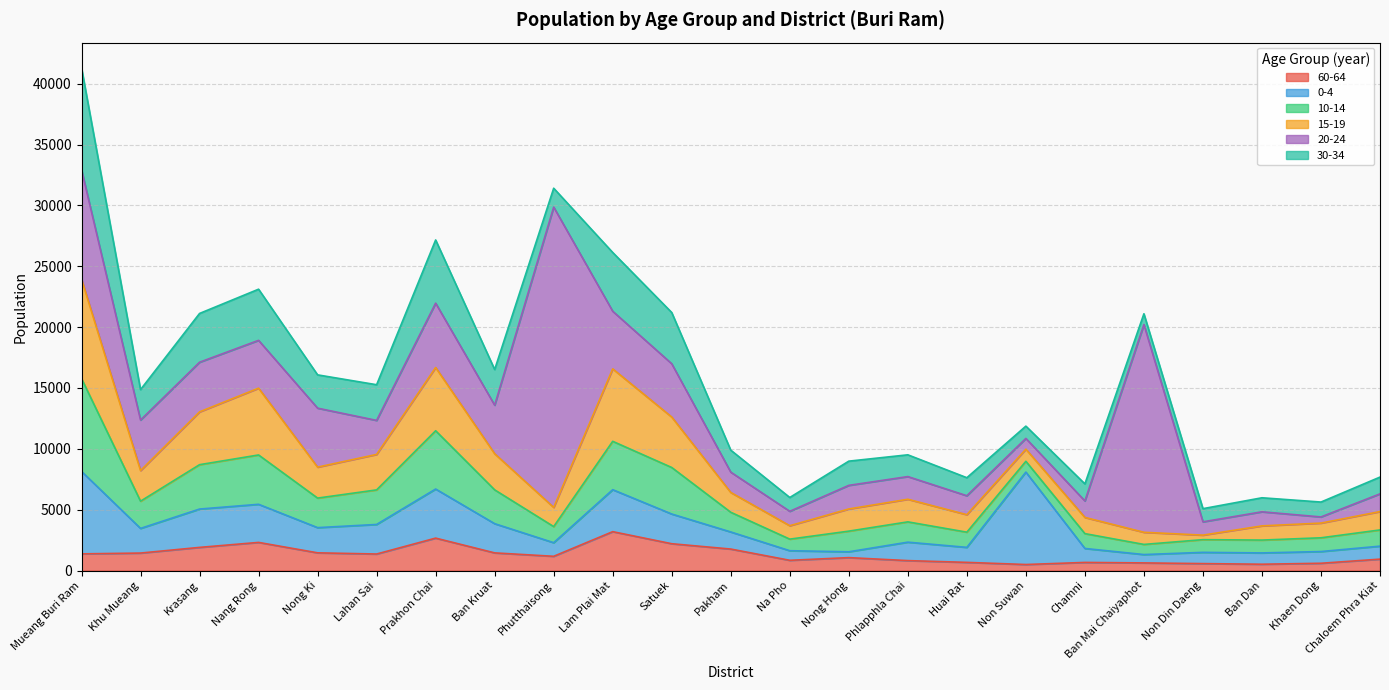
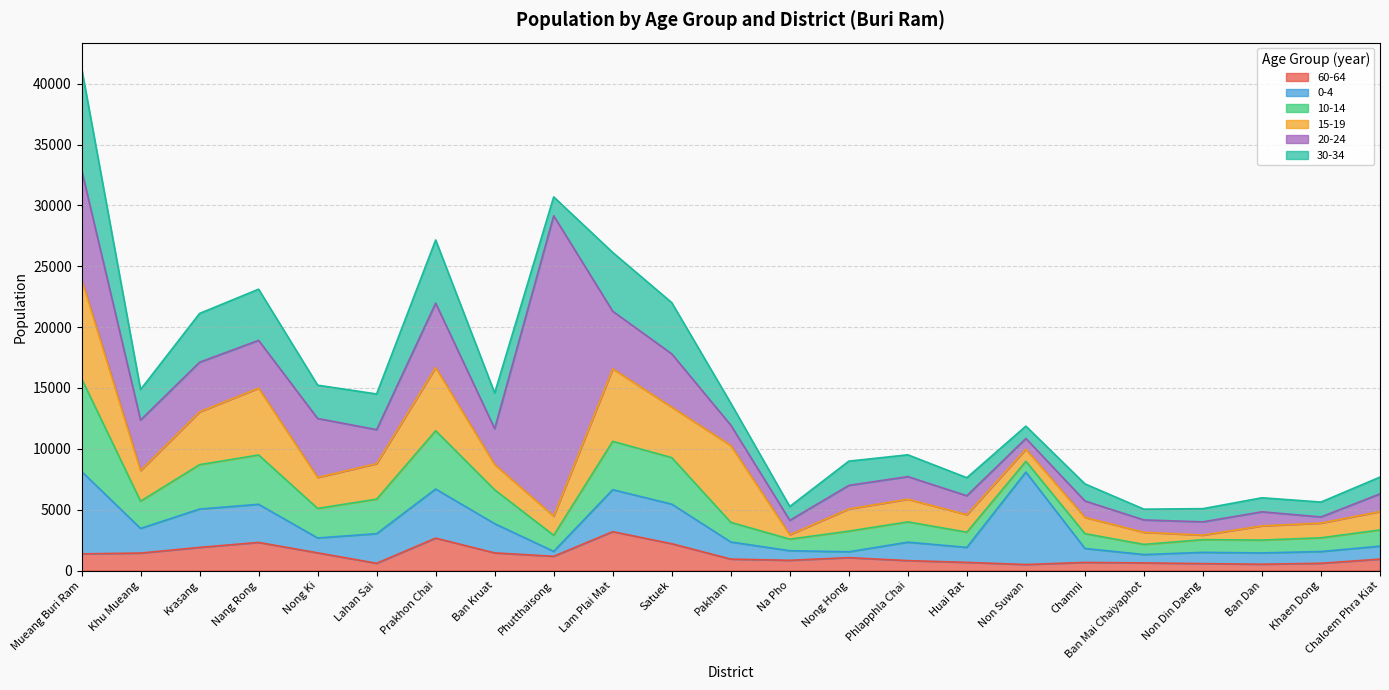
0-4, Nong Ki: 2100 -> 1200
60-64, Lahan Sai: 1400 -> 600
15-19, Ban Kruat: 3000 -> 2100
20-24, Ban Kruat: 4000 -> 2900
0-4, Phutthaisong: 1100 -> 400
0-4, Satuek: 2400 -> 3300
60-64, Pakham: 1800 -> 900
15-19, Pakham: 1600 -> 6300
15-19, Na Pho: 1100 -> 400
20-24, Ban Mai Chaiyaphot: 17100 -> 1000
